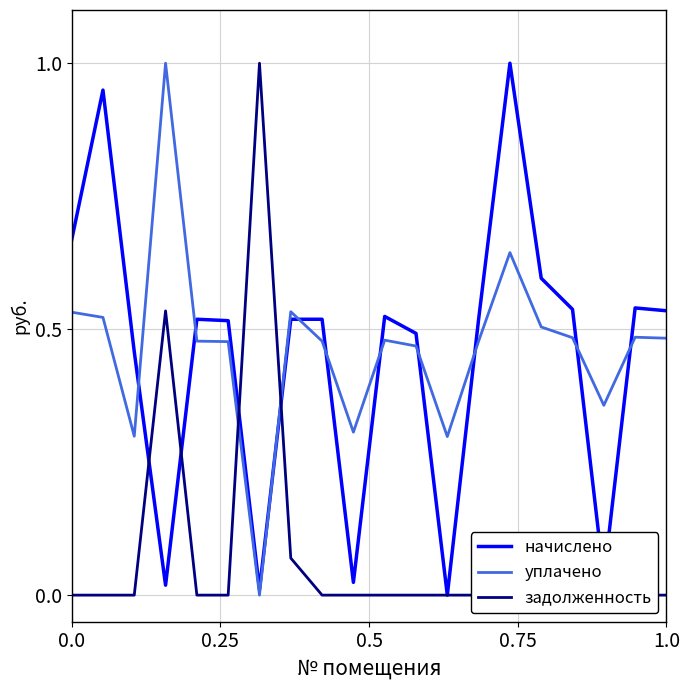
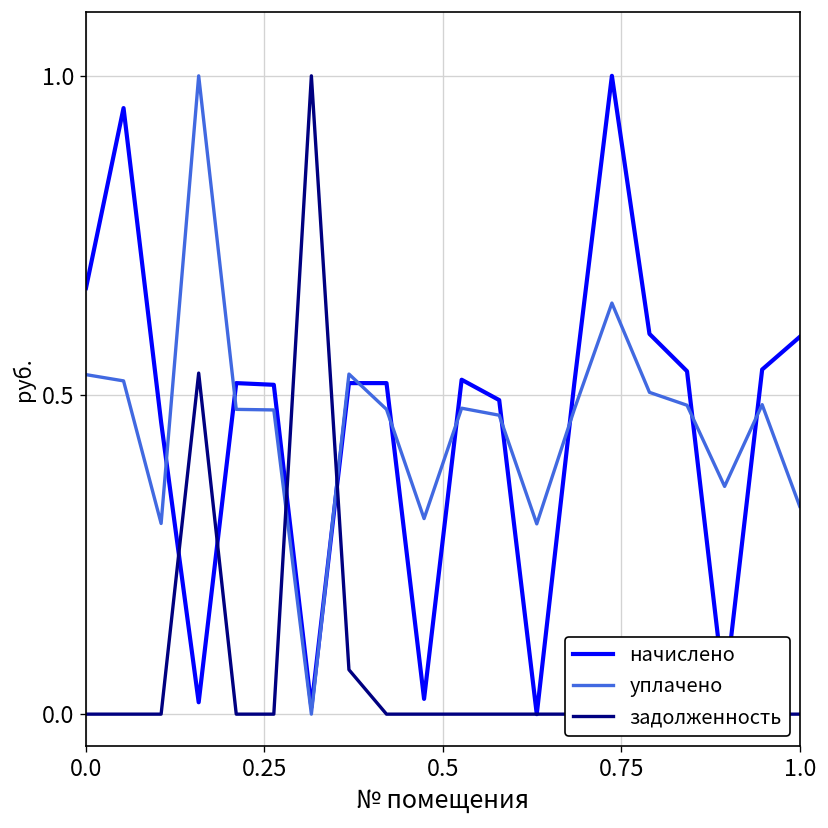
начислено, 1.0: 0.53 -> 0.59
уплачено, 1.0: 0.48 -> 0.33
